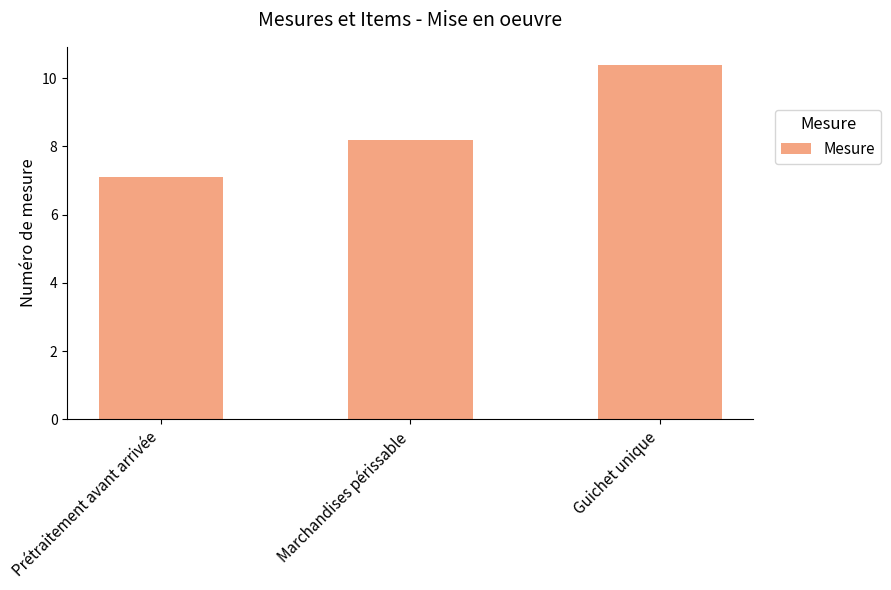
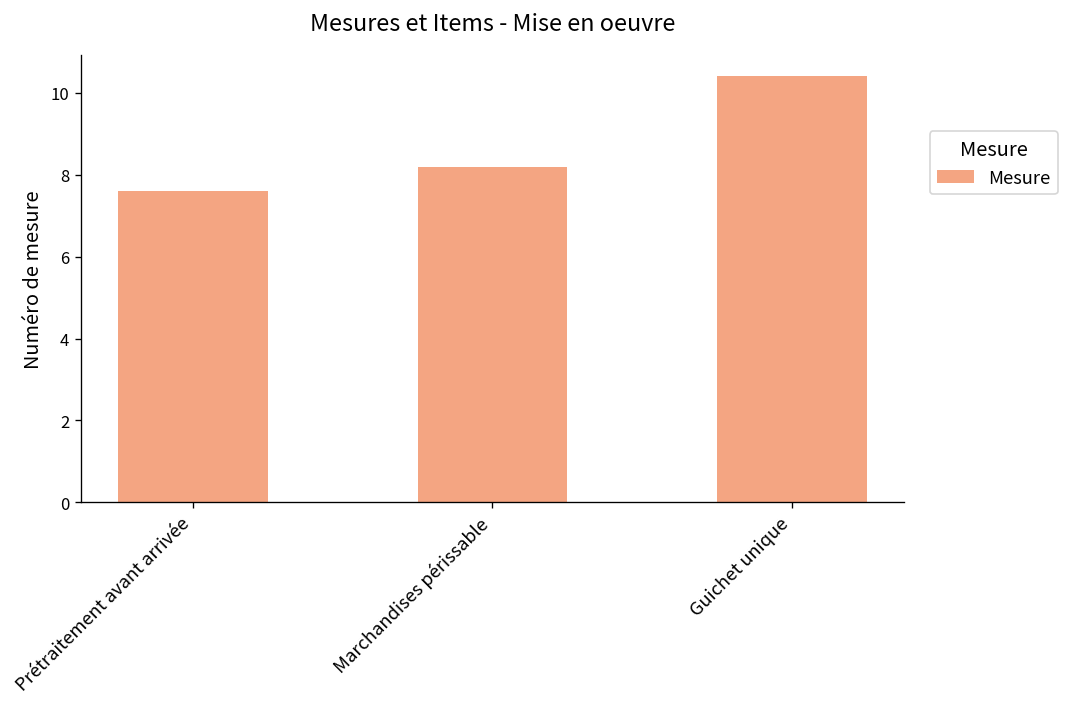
Prétraitement avant arrivée: 7.1 -> 7.6
